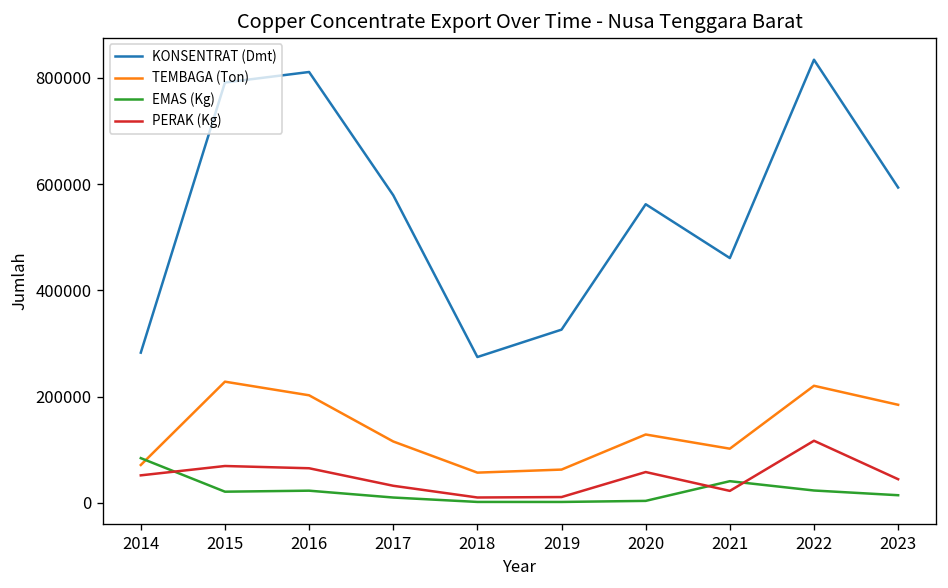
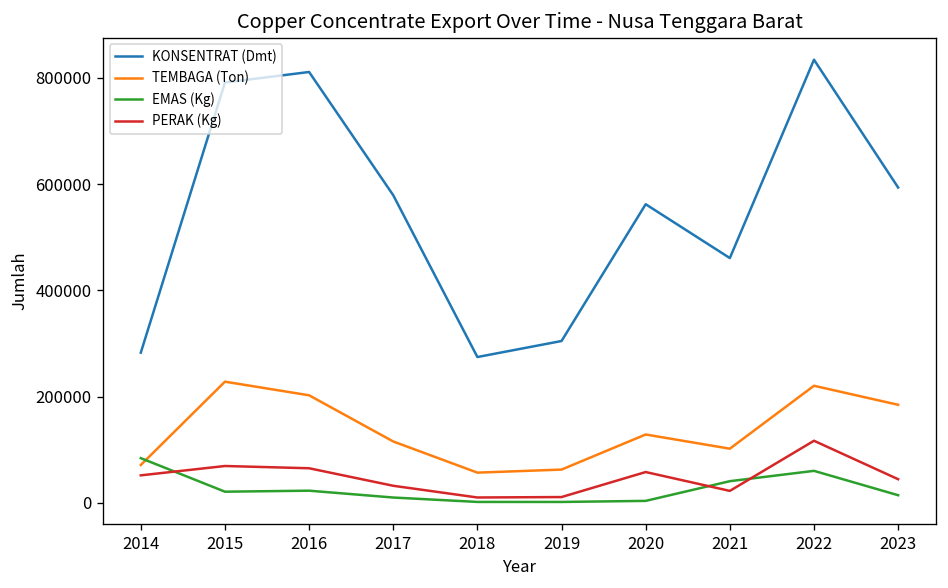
KONSENTRAT (Dmt), 2019: 330000 -> 300000
EMAS (Kg), 2022: 20000 -> 60000
